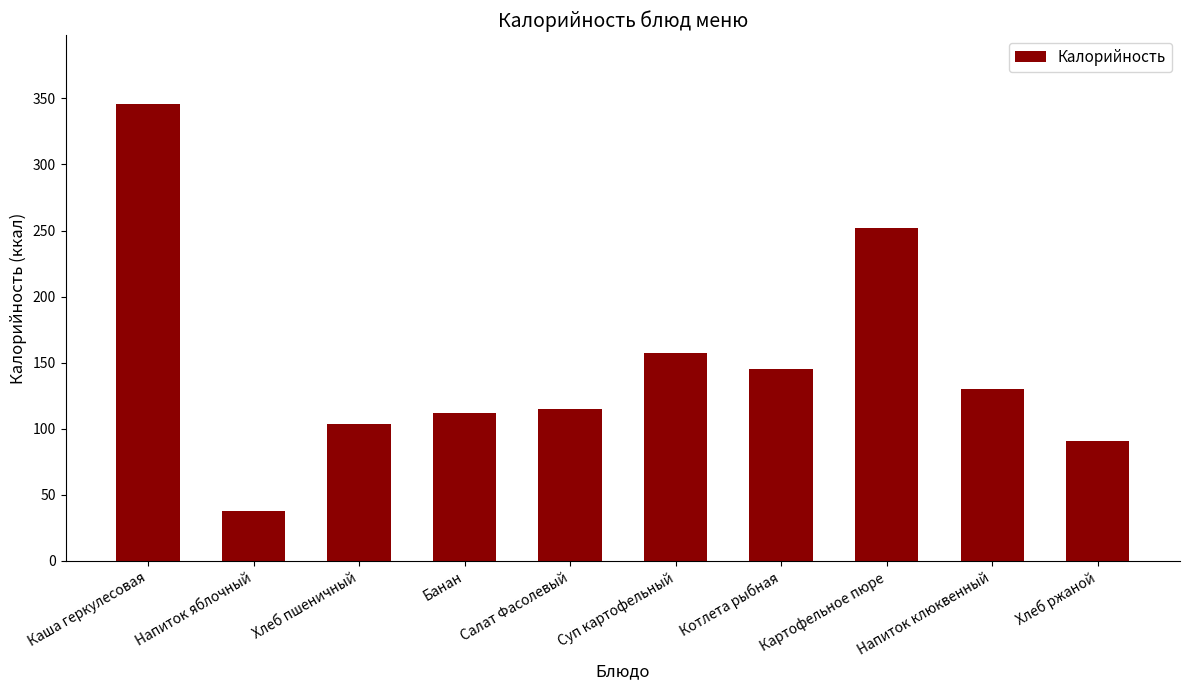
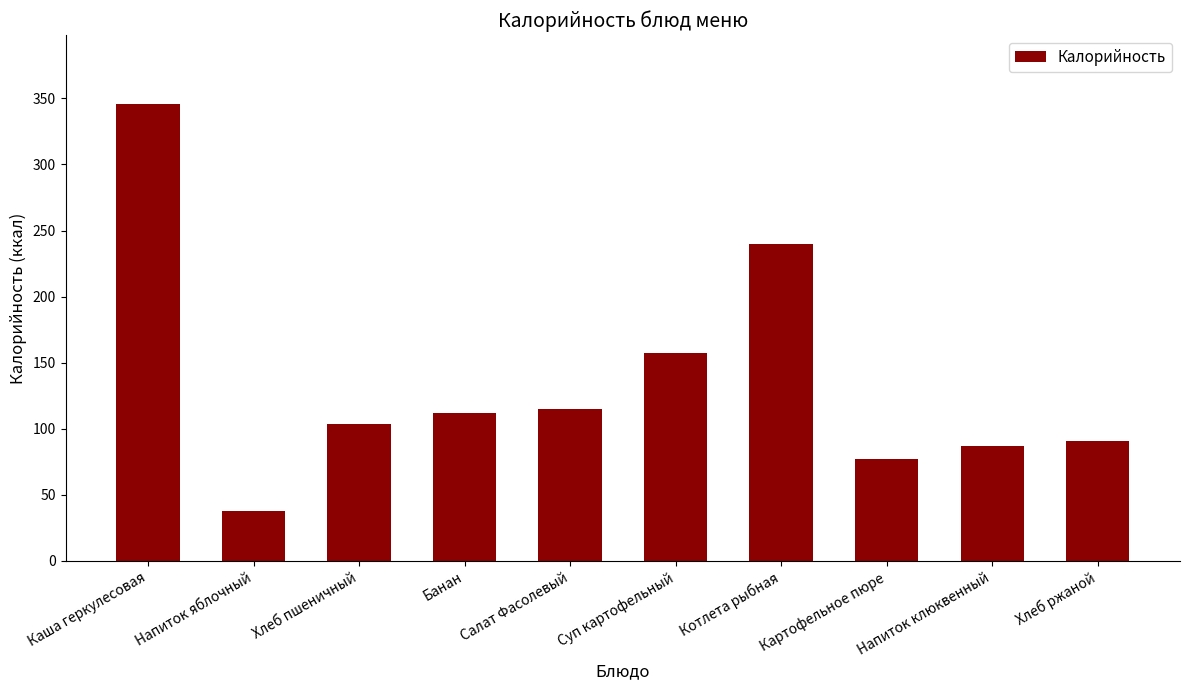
Котлета рыбная: 145 -> 240
Картофельное пюре: 252 -> 77
Напиток клюквенный: 130 -> 87
